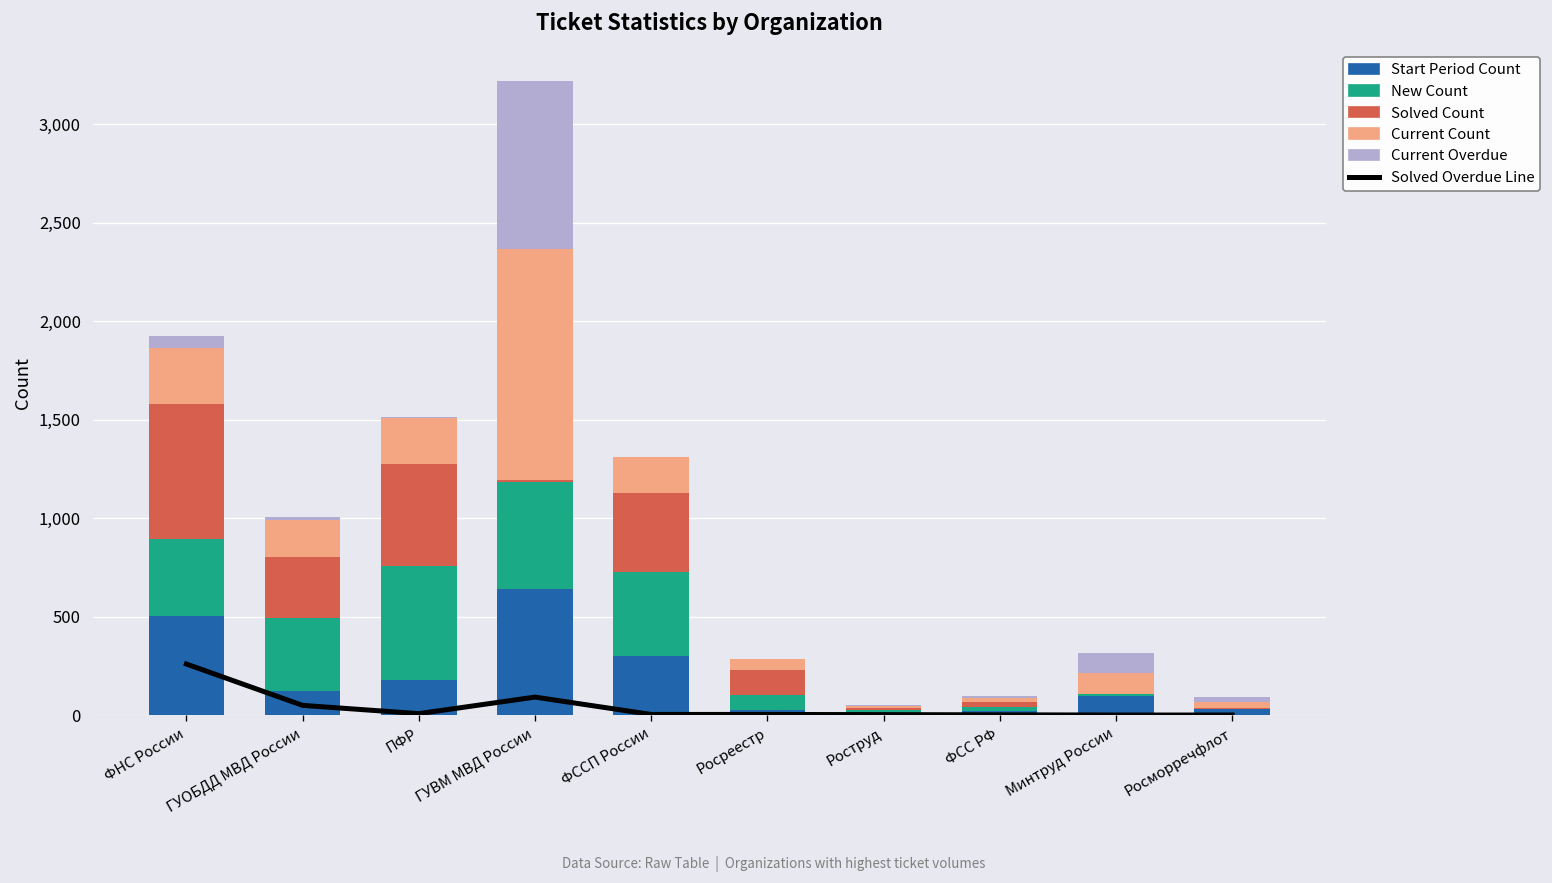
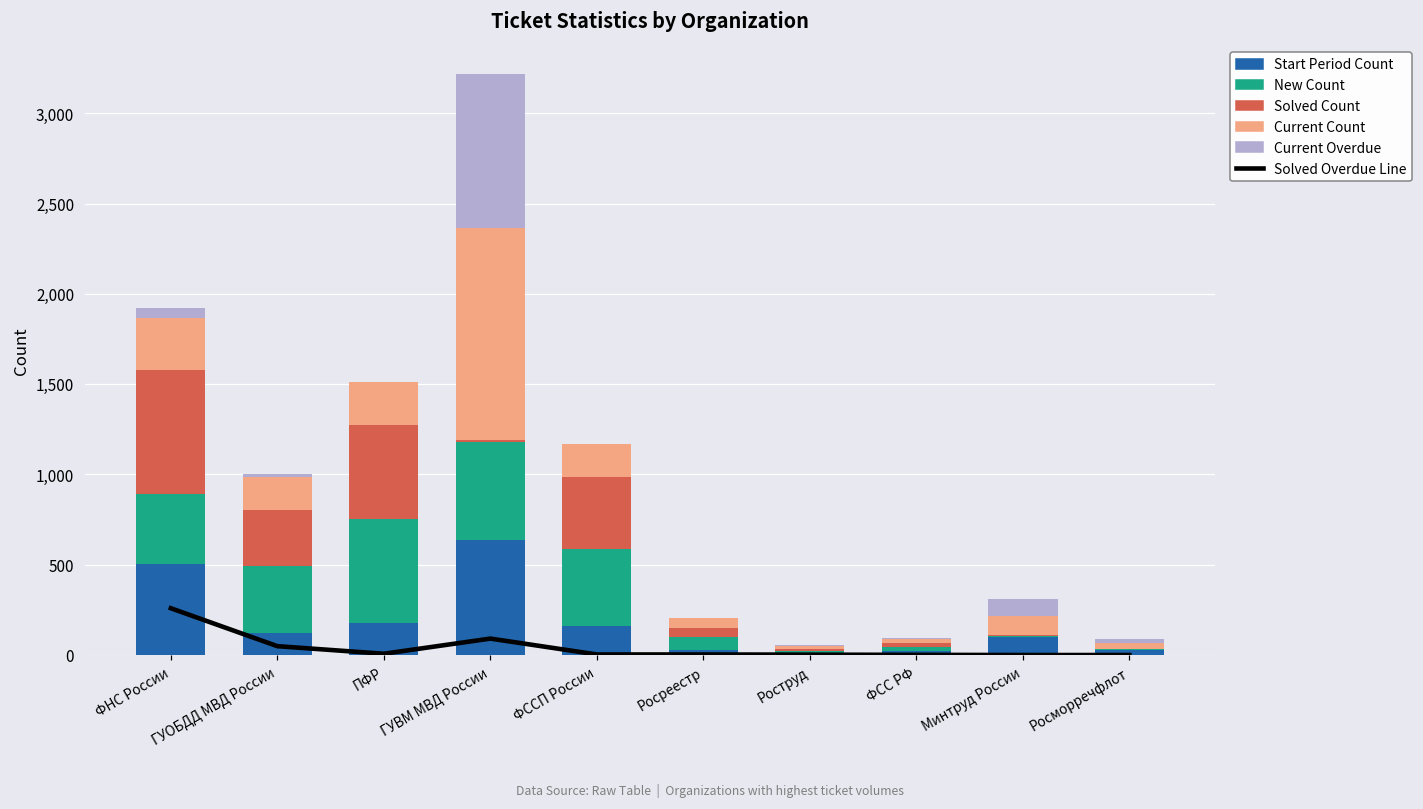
Start Period Count, ФССП России: 300 -> 160
Solved Count, Росреестр: 130 -> 50
